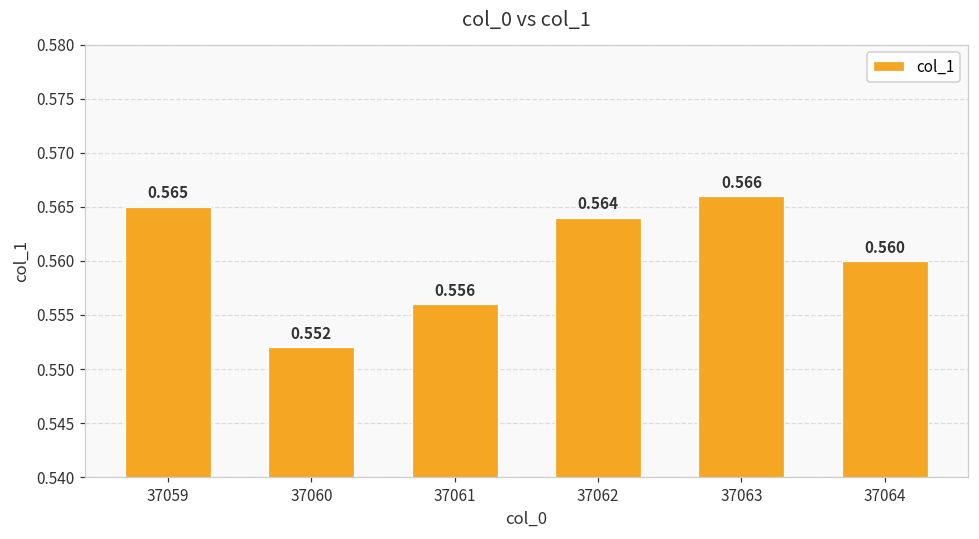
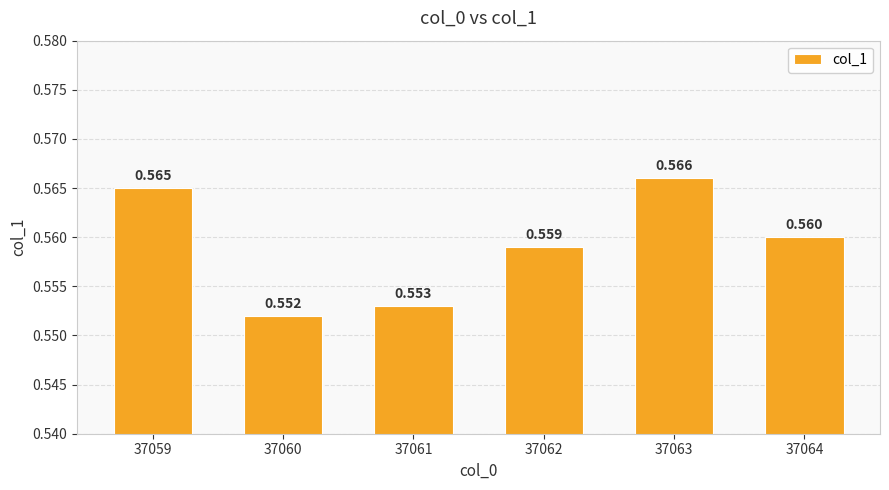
37061: 0.556 -> 0.553
37062: 0.564 -> 0.559
